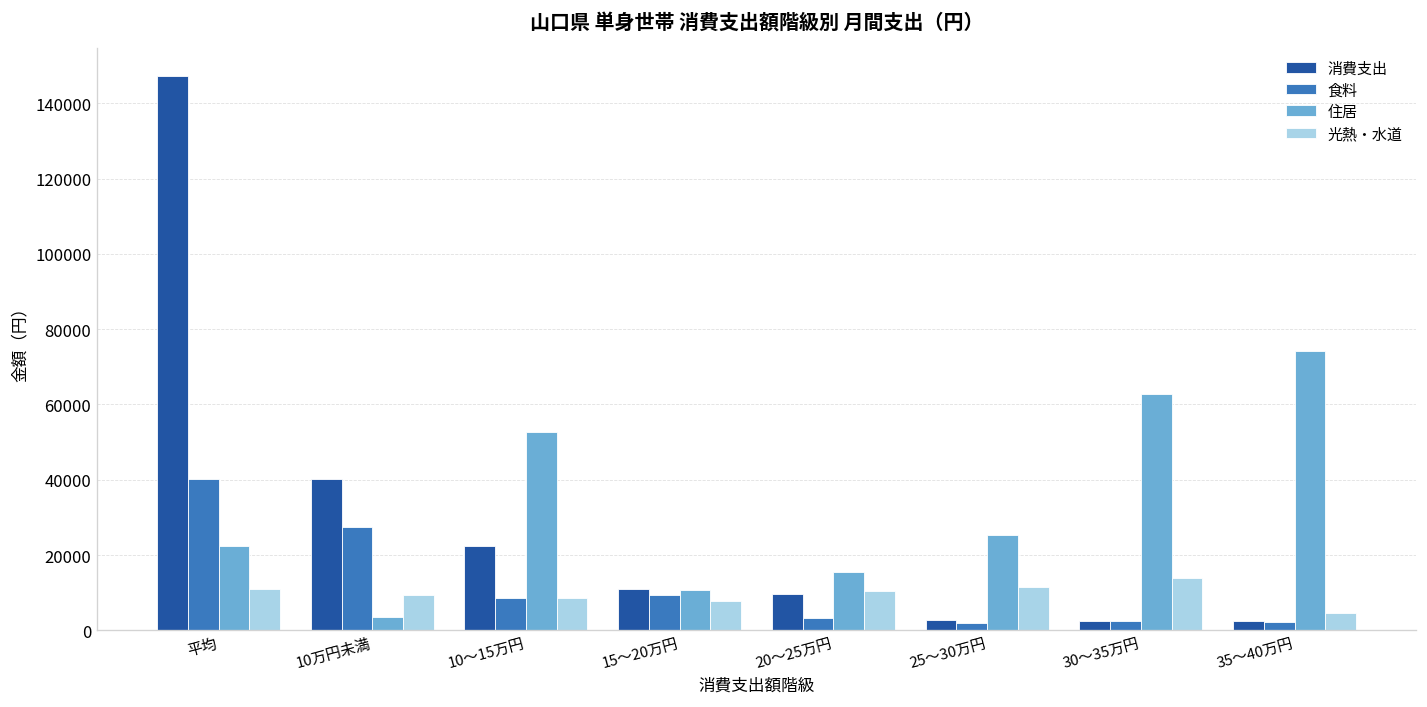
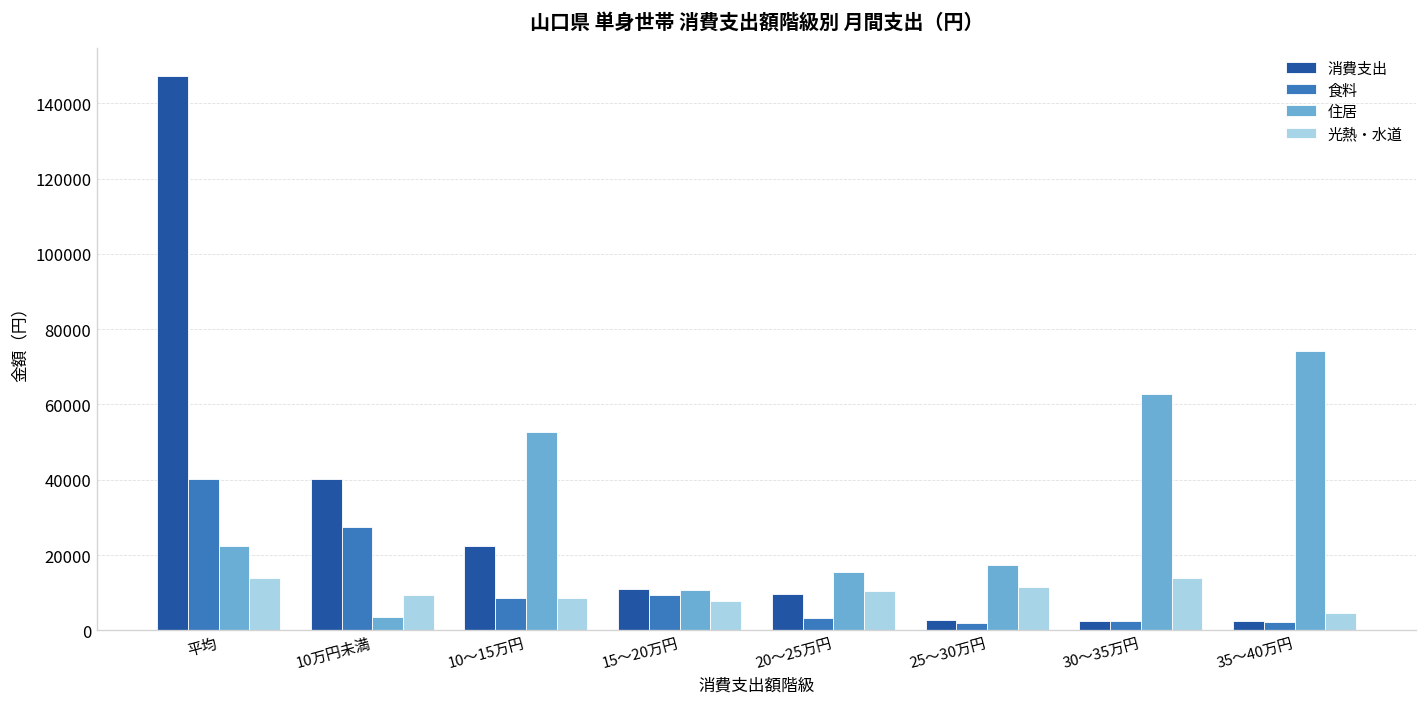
光熱・水道, 平均: 11000 -> 14000
住居, 25～30万円: 25000 -> 17000
